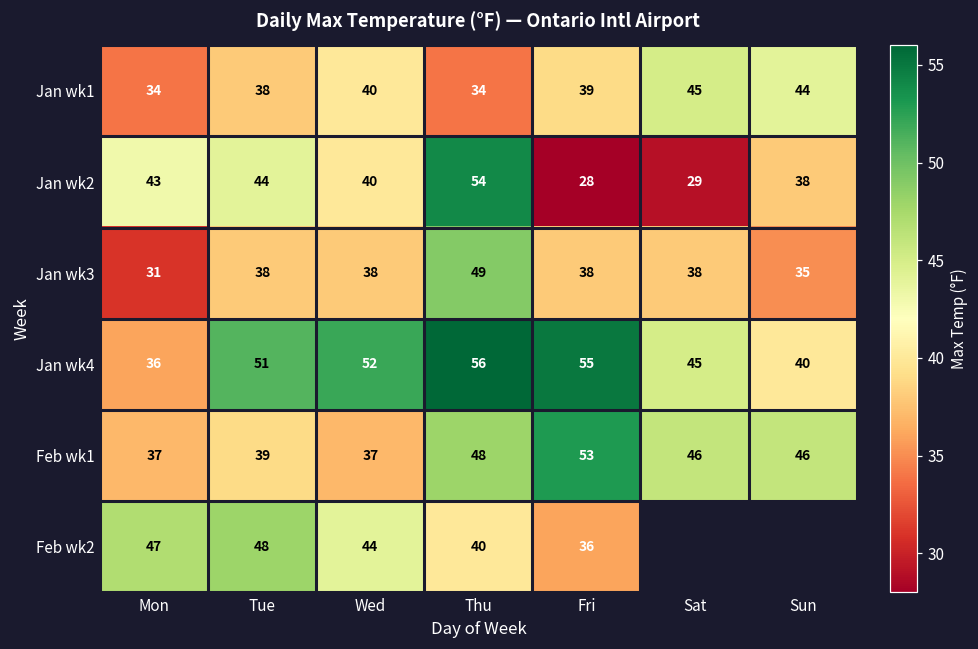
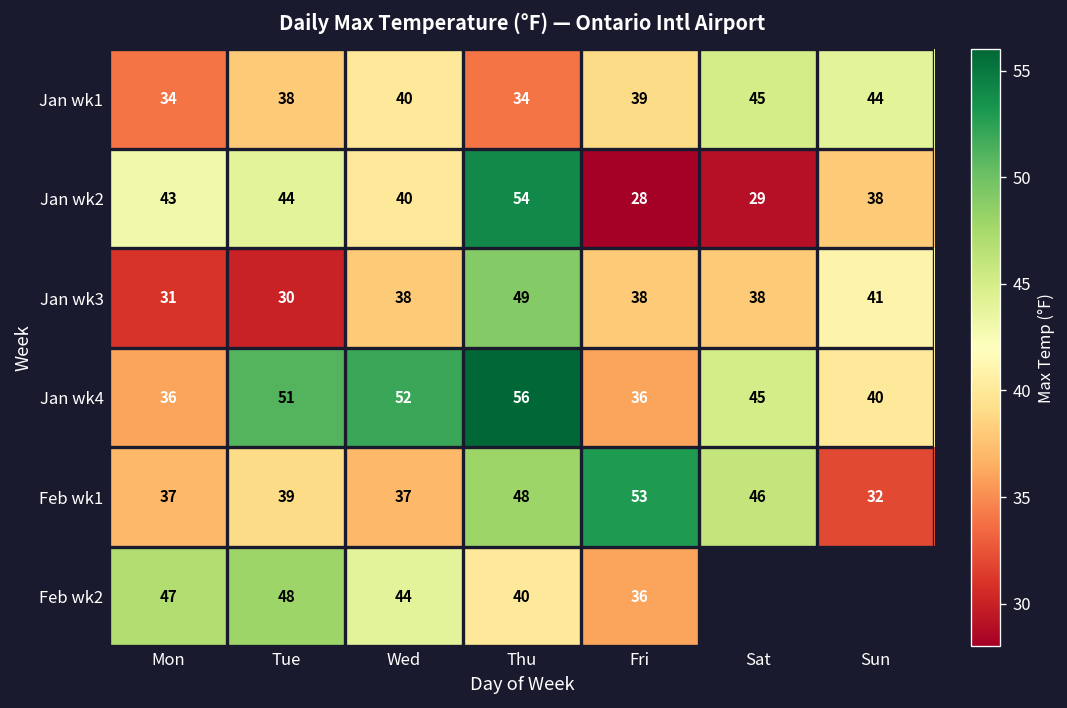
Jan wk3, Tue: 38 -> 30
Jan wk3, Sun: 35 -> 41
Jan wk4, Fri: 55 -> 36
Feb wk1, Sun: 46 -> 32
